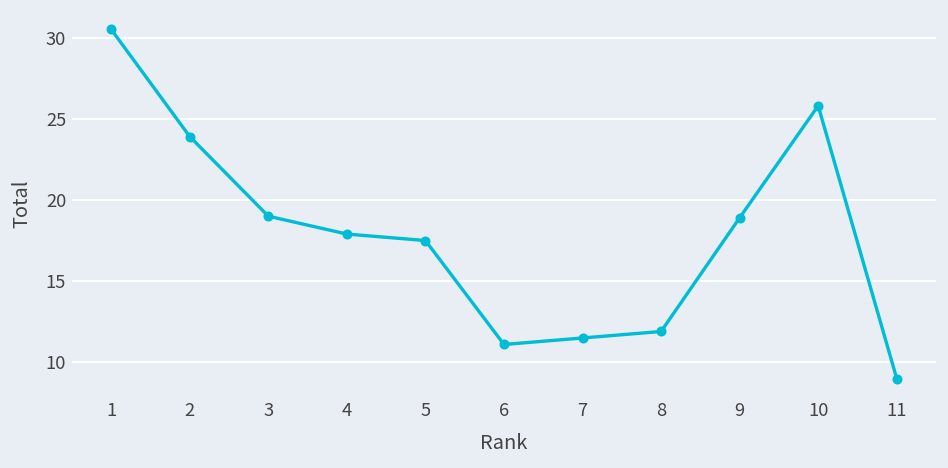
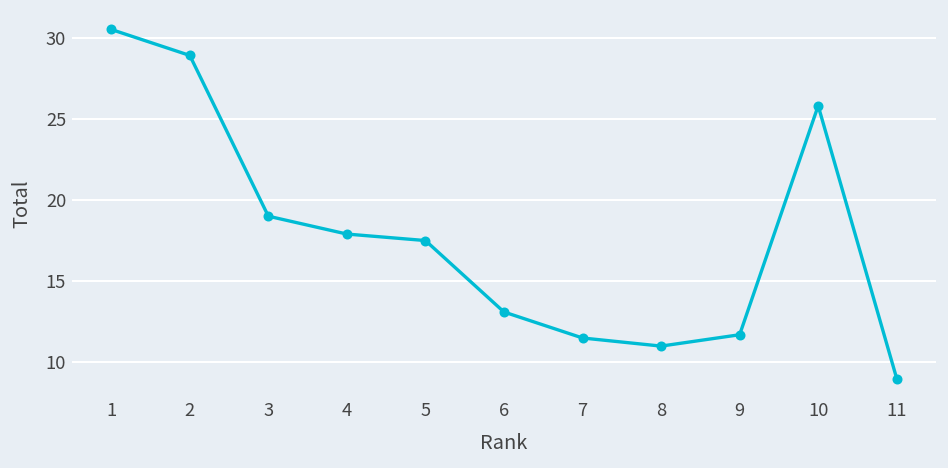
2: 23.9 -> 28.9
6: 11.1 -> 13.1
8: 11.9 -> 11.0
9: 18.9 -> 11.7
